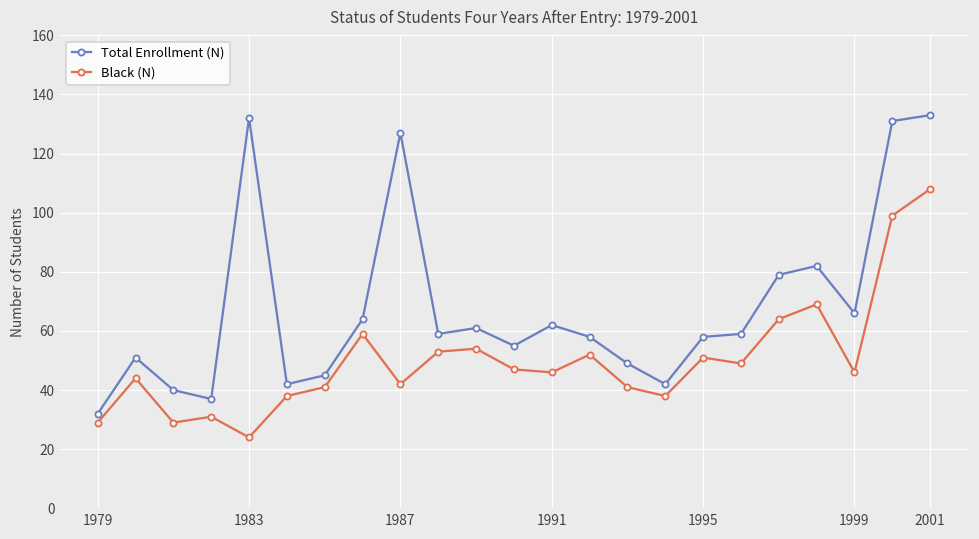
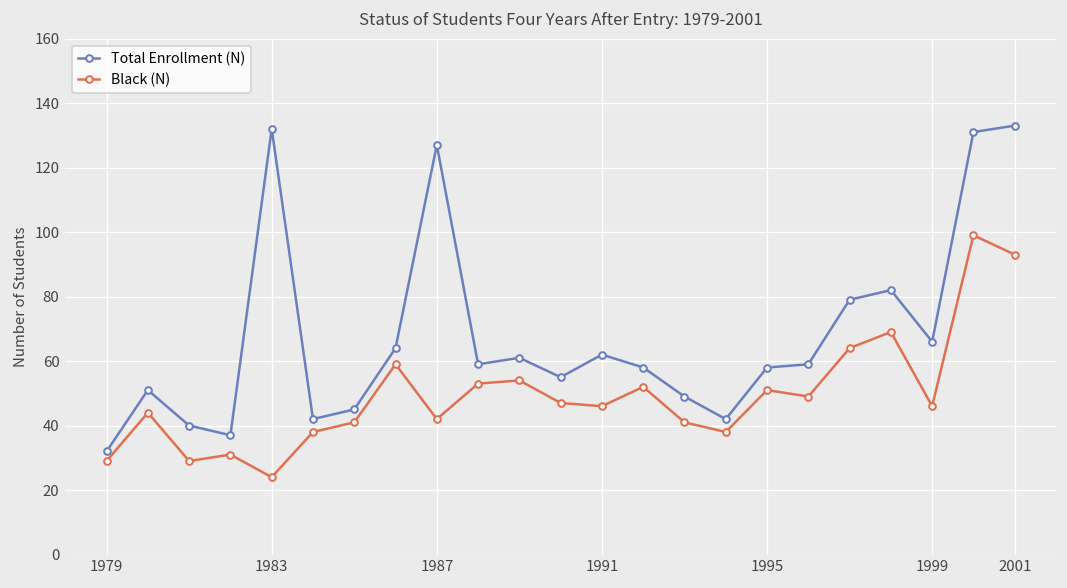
Black (N), 2001: 108 -> 93
